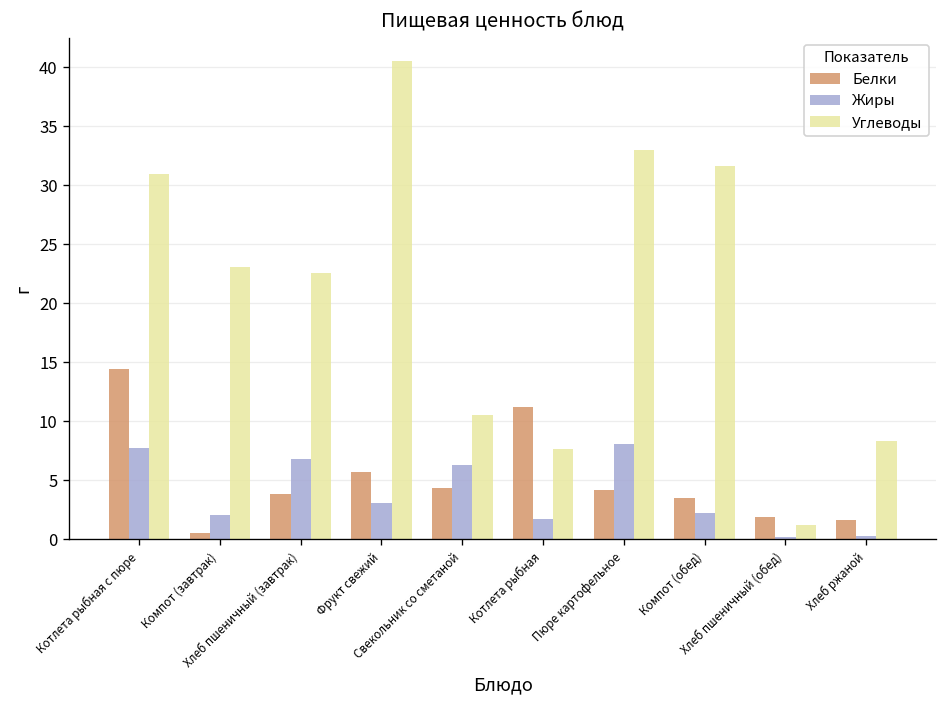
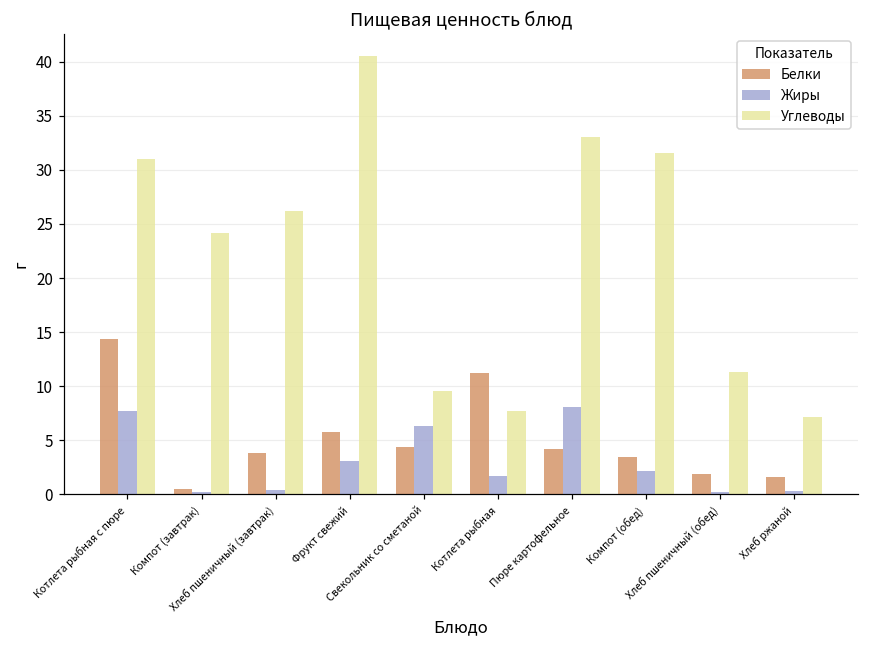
Жиры, Компот (завтрак): 2 -> 0
Углеводы, Компот (завтрак): 23 -> 24
Жиры, Хлеб пшеничный (завтрак): 7 -> 0
Углеводы, Хлеб пшеничный (завтрак): 23 -> 26
Углеводы, Свекольник со сметаной: 11 -> 10
Углеводы, Хлеб пшеничный (обед): 1 -> 11
Углеводы, Хлеб ржаной: 8 -> 7
